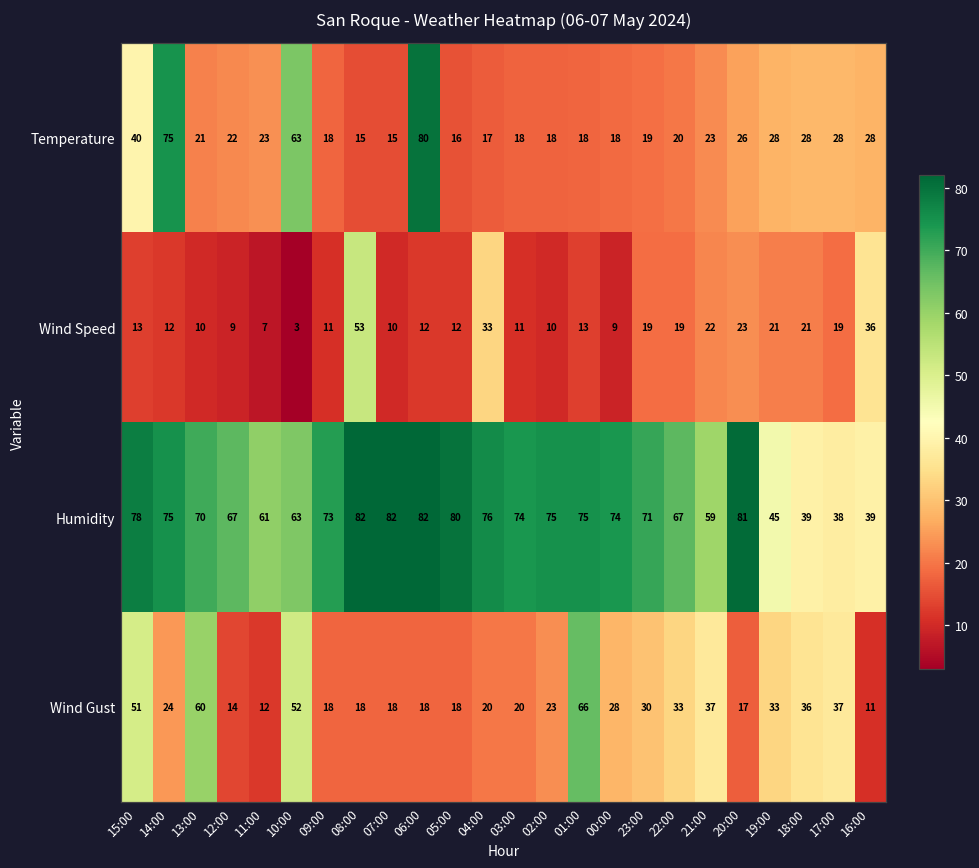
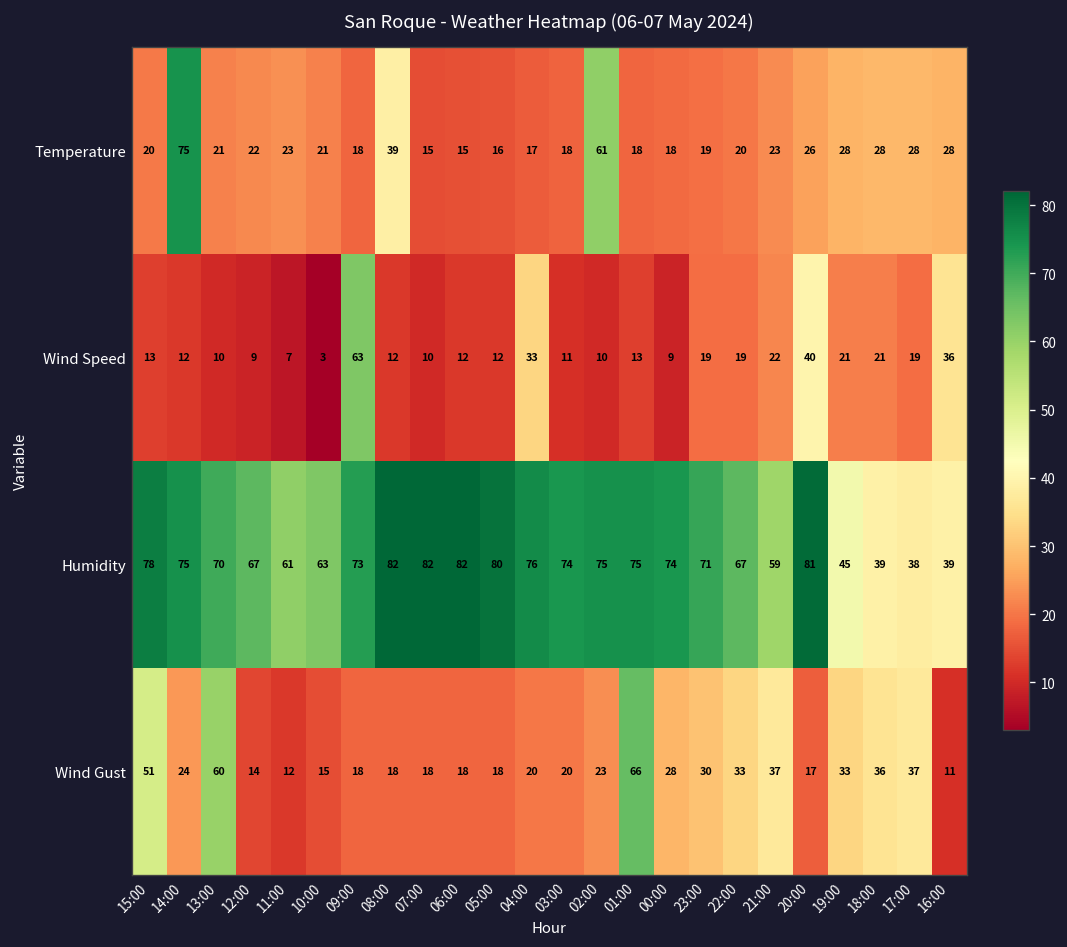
Temperature, 15:00: 40 -> 20
Temperature, 10:00: 63 -> 21
Temperature, 08:00: 15 -> 39
Temperature, 06:00: 80 -> 15
Temperature, 02:00: 18 -> 61
Wind Speed, 09:00: 11 -> 63
Wind Speed, 08:00: 53 -> 12
Wind Speed, 20:00: 23 -> 40
Wind Gust, 10:00: 52 -> 15
